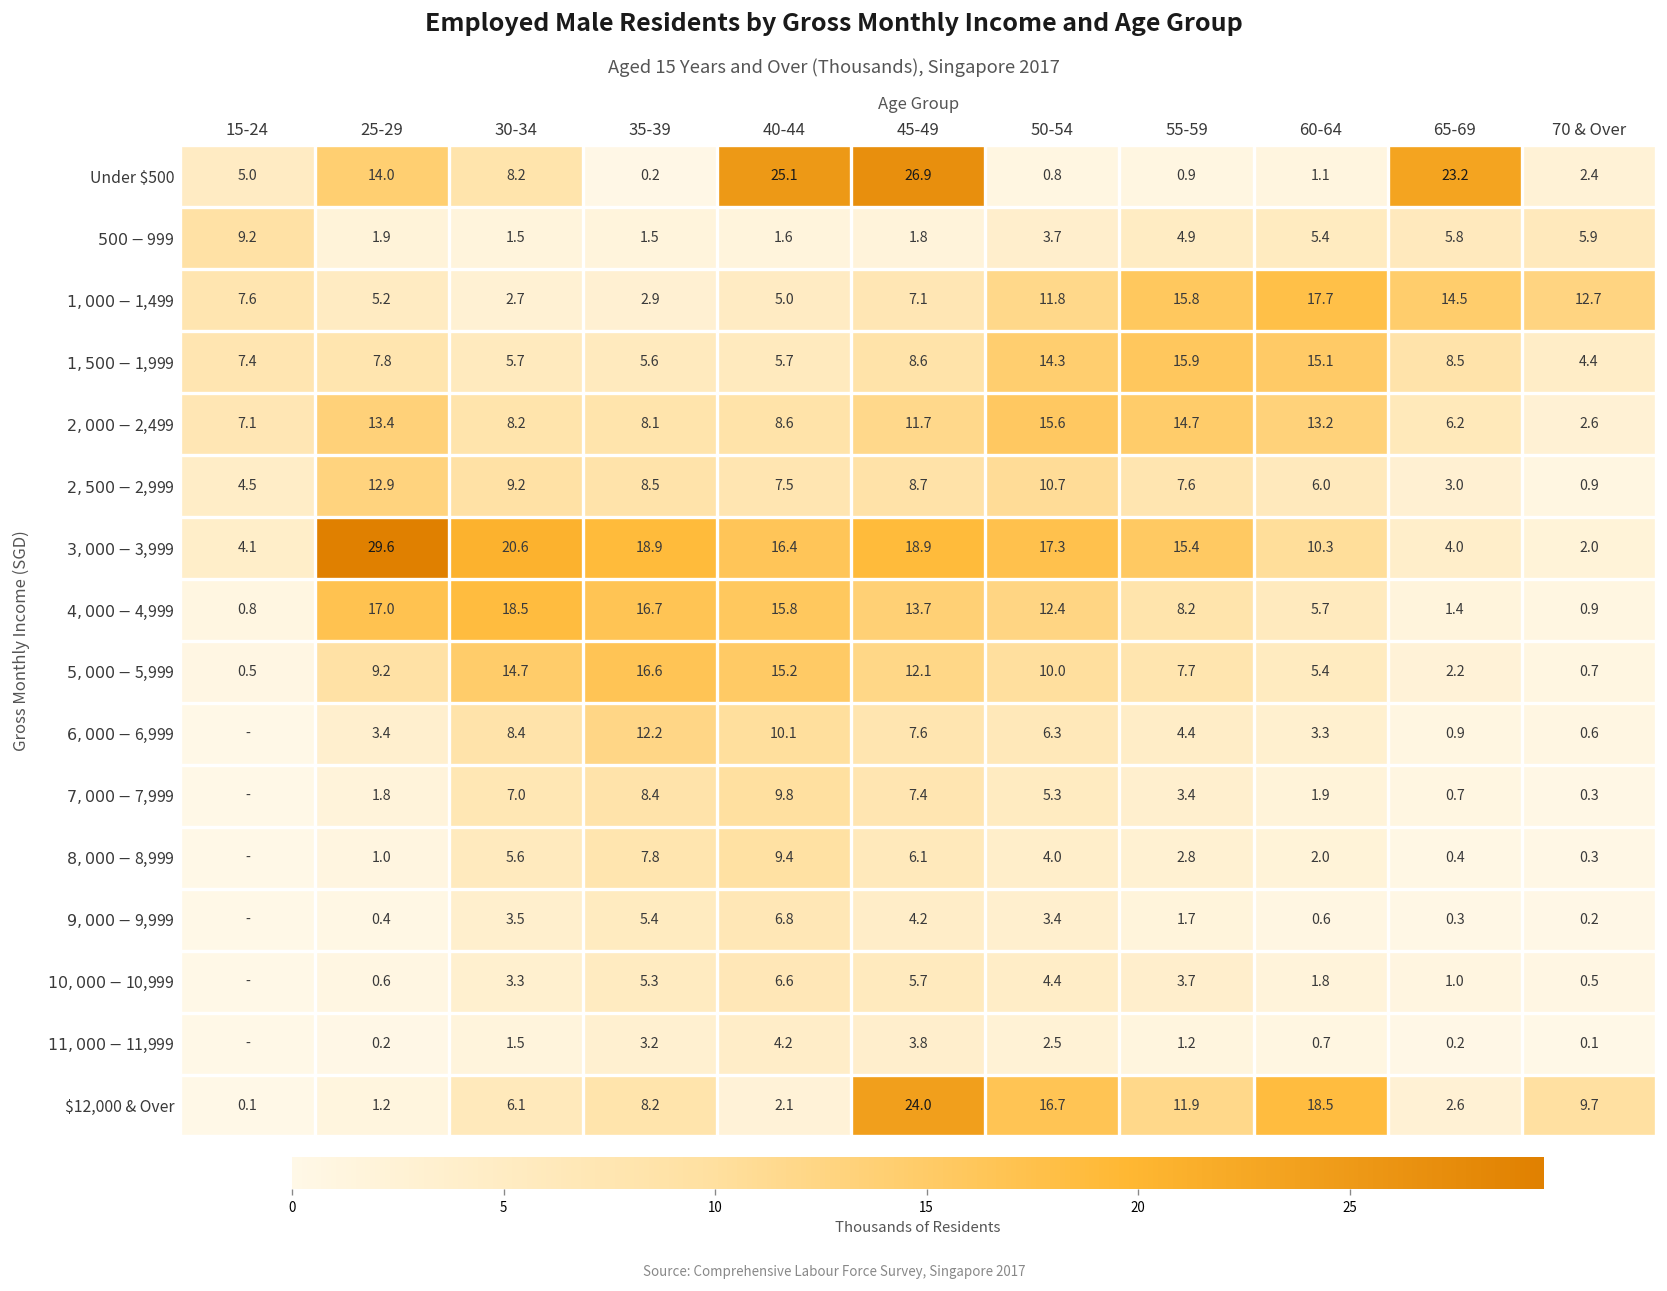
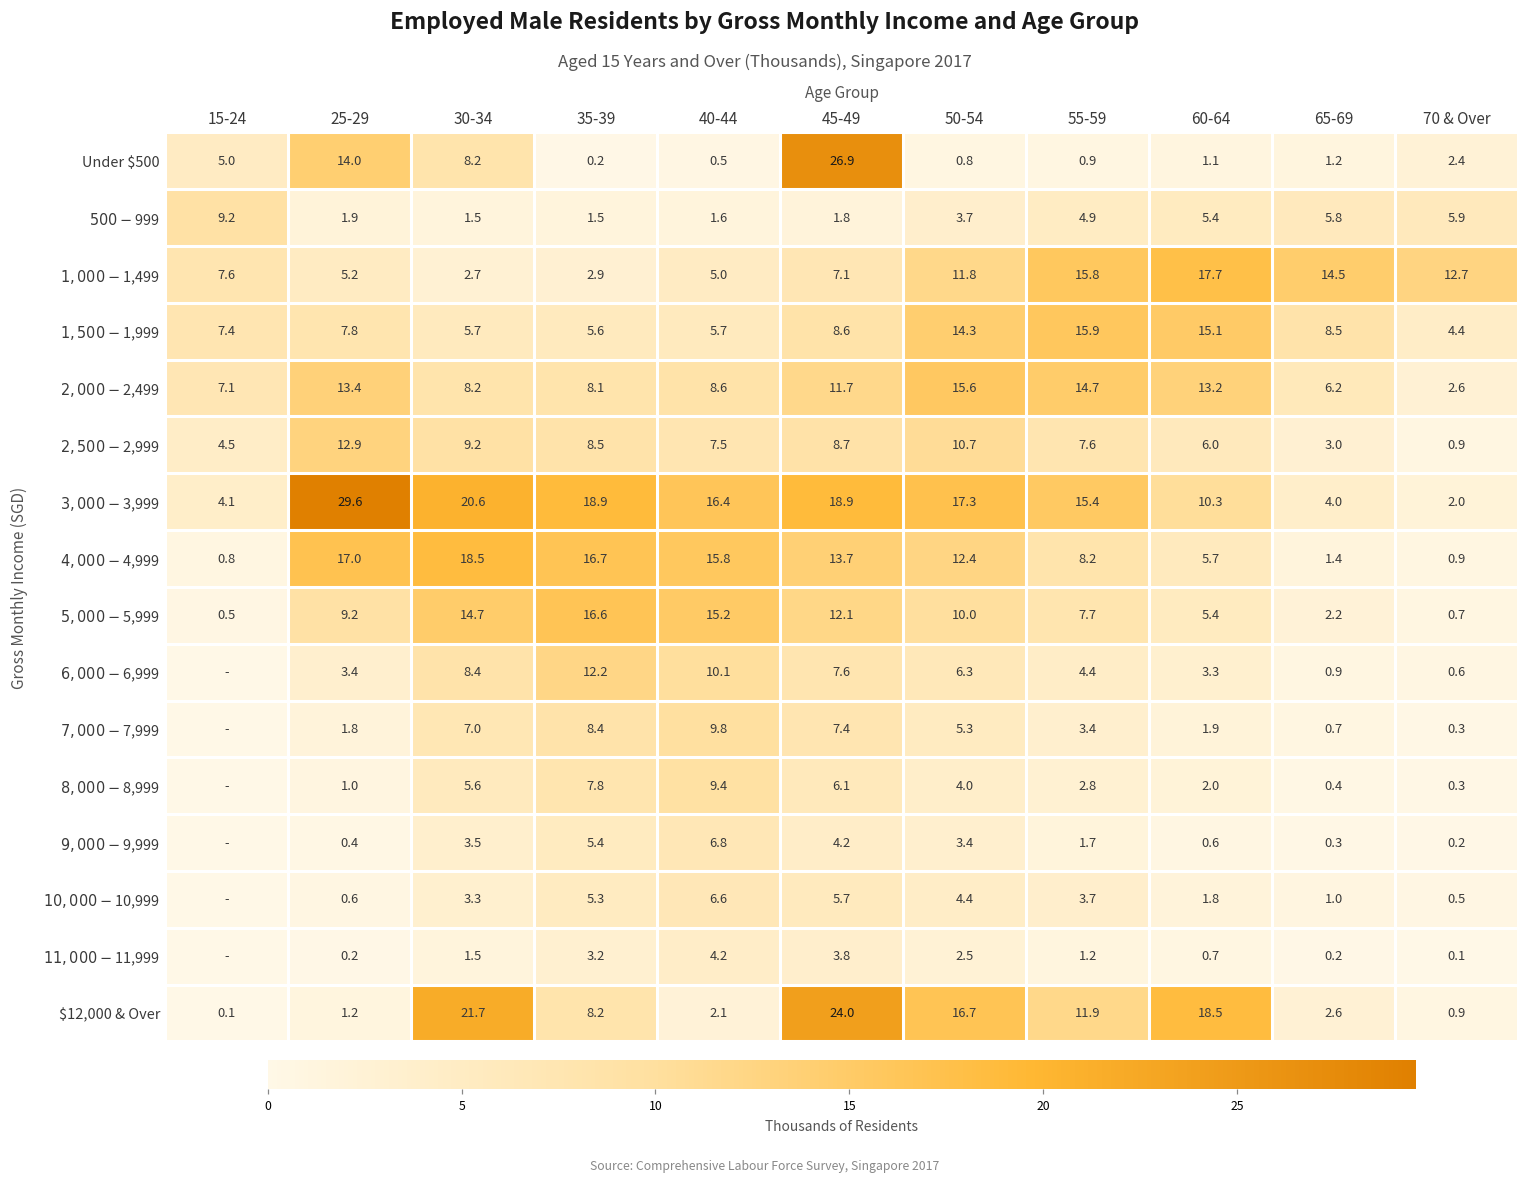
Under $500, 40-44: 25.1 -> 0.5
Under $500, 65-69: 23.2 -> 1.2
$12,000 & Over, 30-34: 6.1 -> 21.7
$12,000 & Over, 70 & Over: 9.7 -> 0.9
